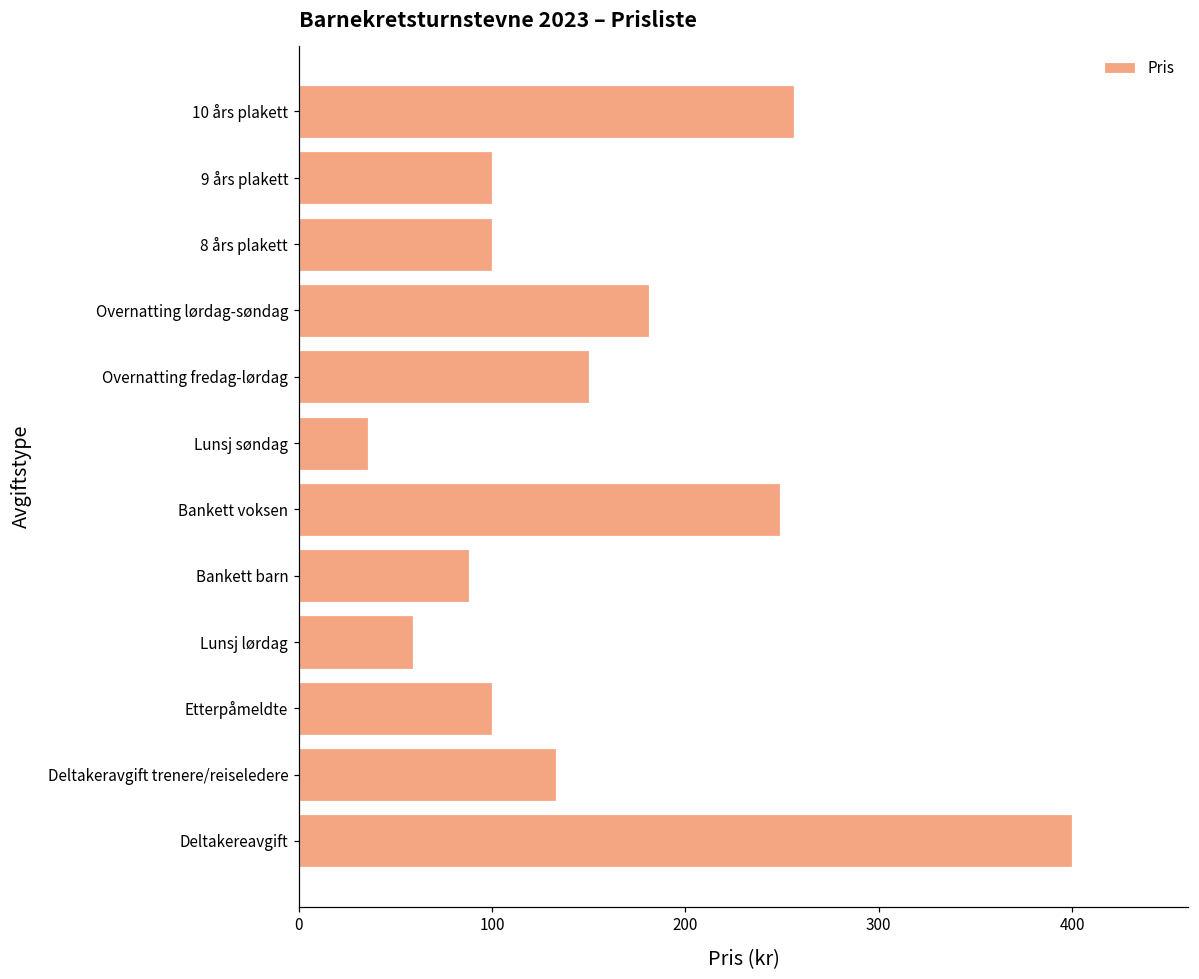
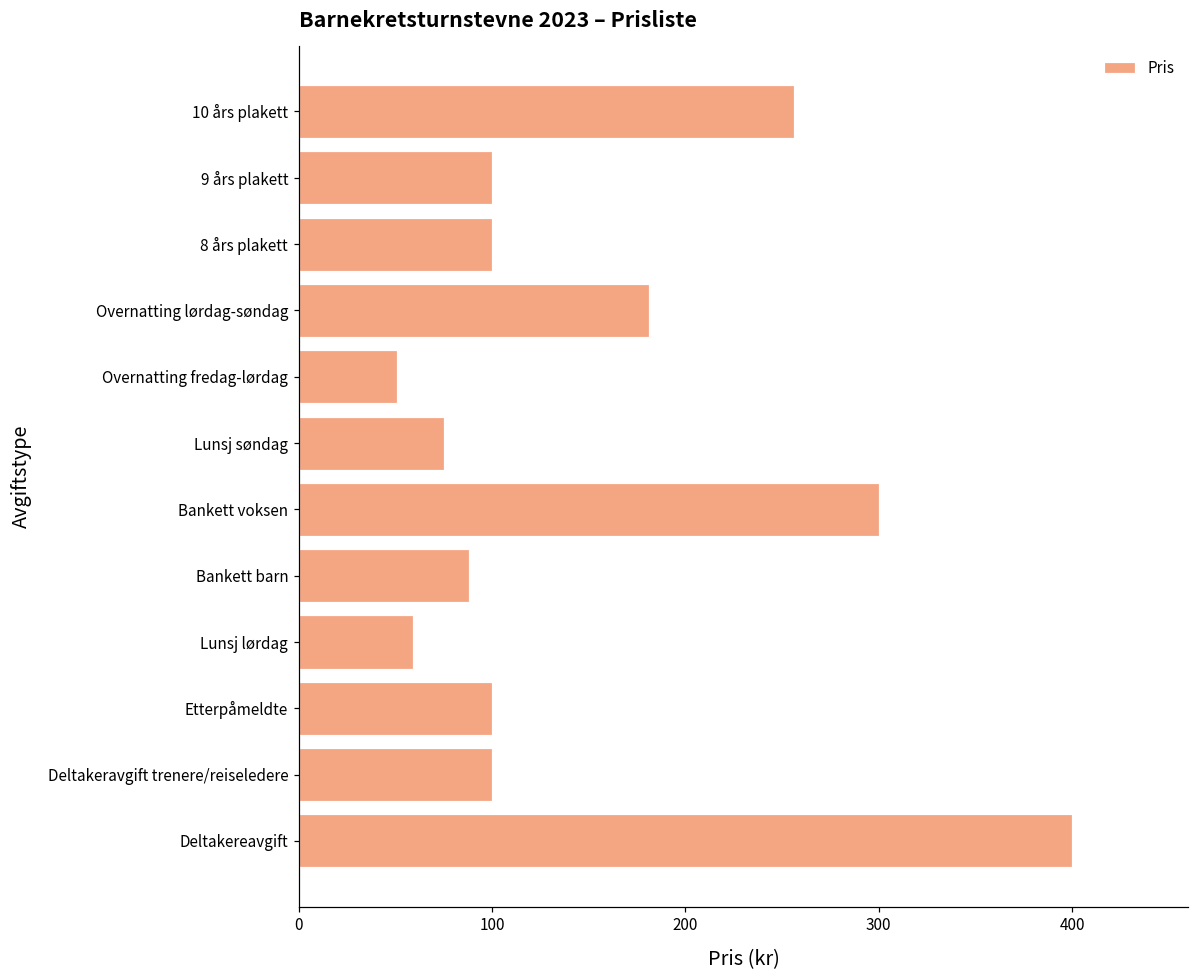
Overnatting fredag-lørdag: 150 -> 51
Lunsj søndag: 36 -> 75
Bankett voksen: 249 -> 300
Deltakeravgift trenere/reiseledere: 133 -> 100
